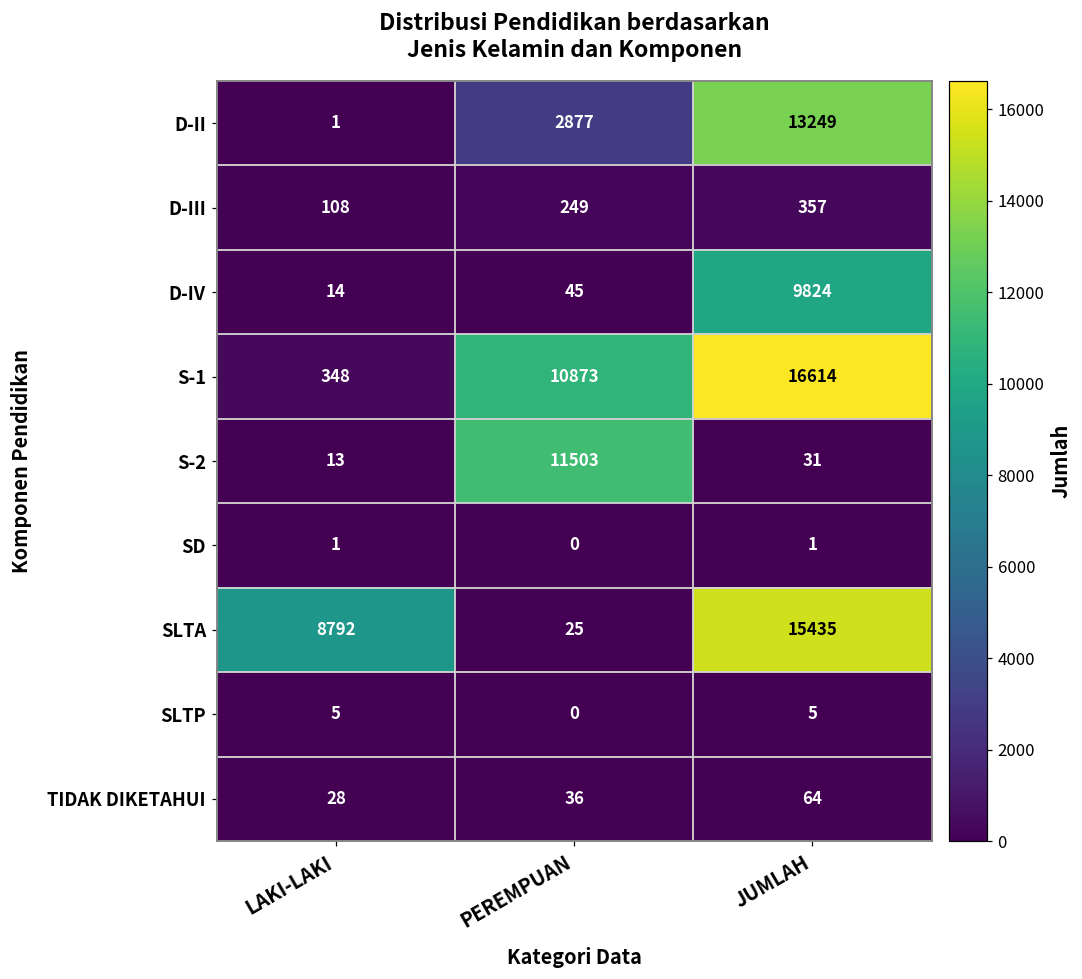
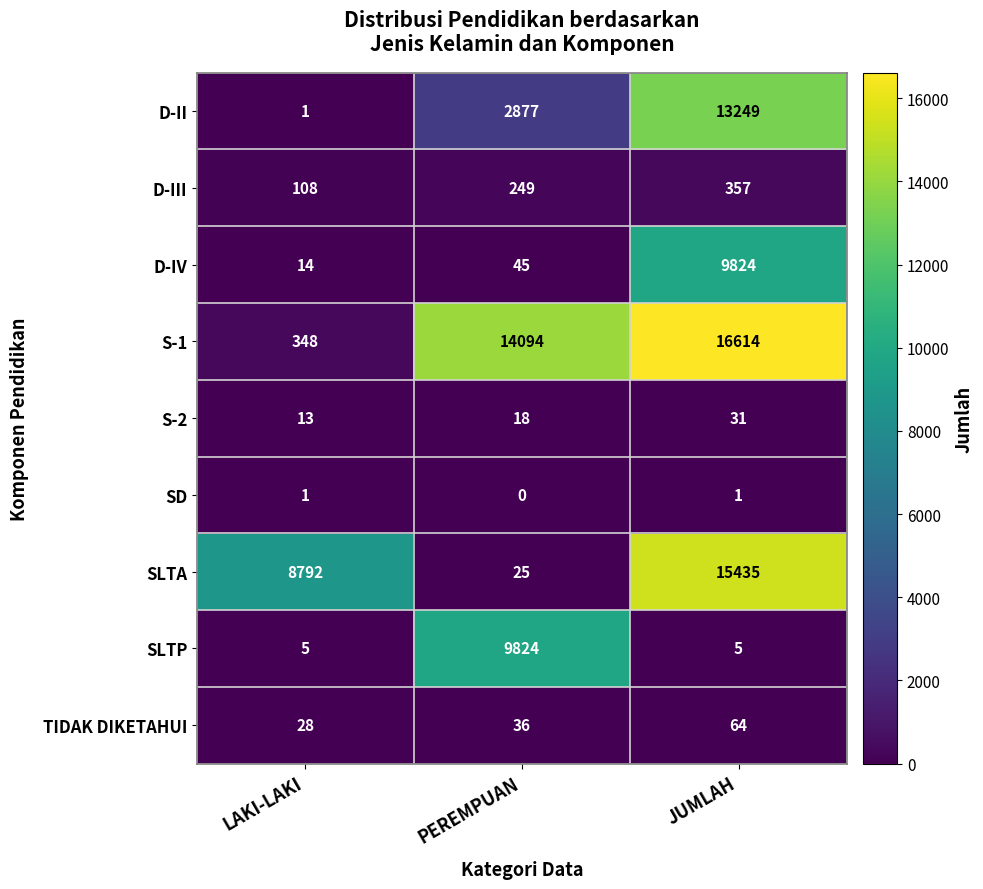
S-1, PEREMPUAN: 10873 -> 14094
S-2, PEREMPUAN: 11503 -> 18
SLTP, PEREMPUAN: 0 -> 9824
